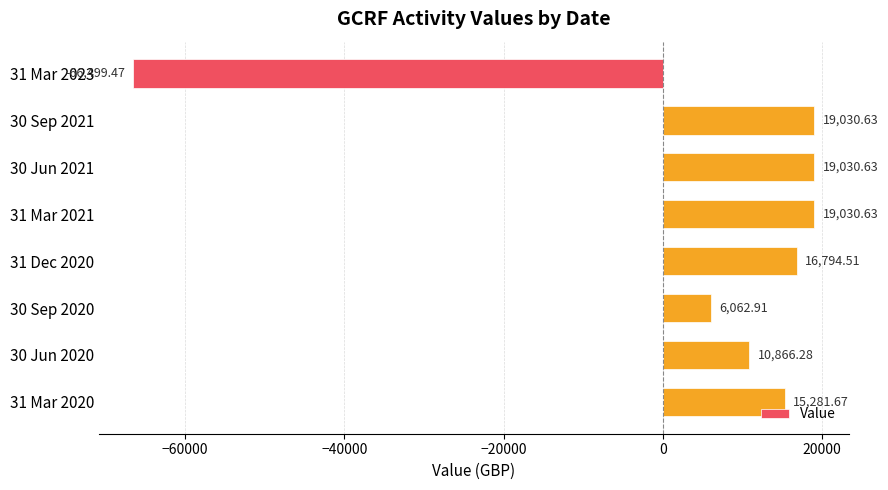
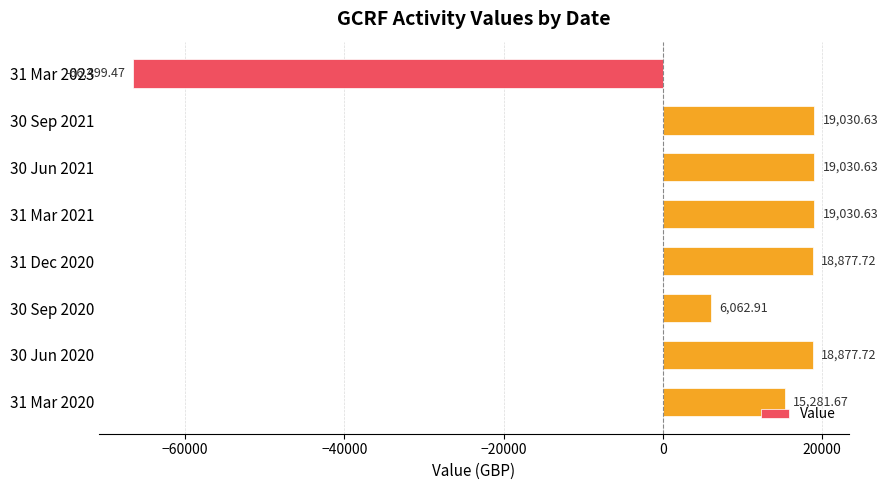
31 Dec 2020: 16,794.51 -> 18,877.72
30 Jun 2020: 10,866.28 -> 18,877.72
